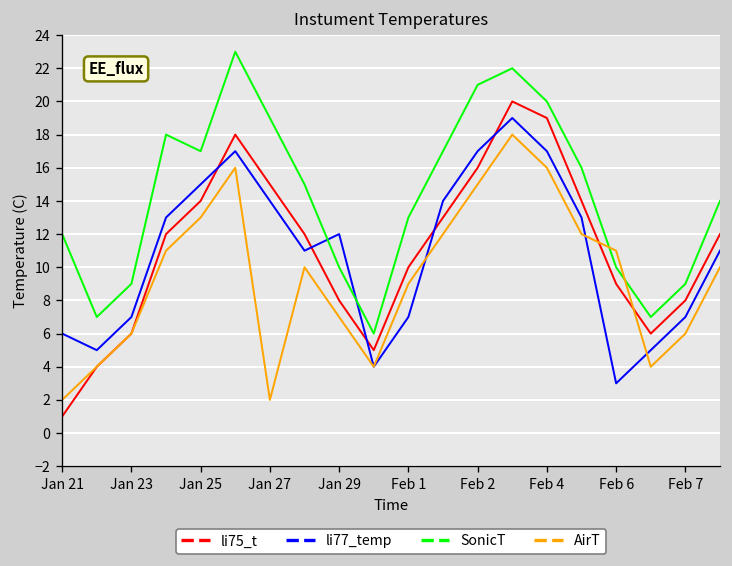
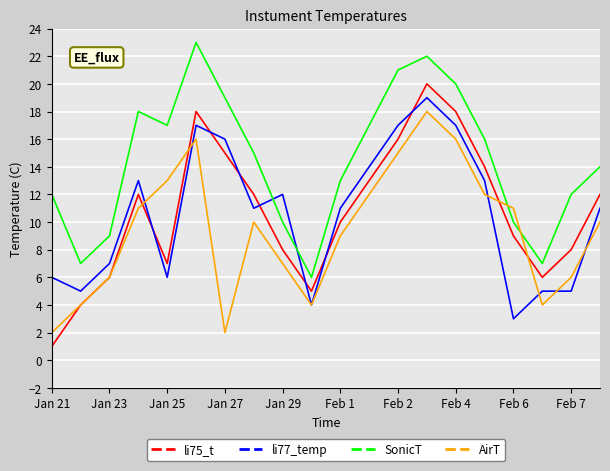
li75_t, Jan 25: 14 -> 7
li77_temp, Jan 25: 15 -> 6
li77_temp, Jan 27: 14 -> 16
li77_temp, Feb 1: 7 -> 11
li75_t, Feb 4: 19 -> 18
li77_temp, Feb 7: 7 -> 5
SonicT, Feb 7: 9 -> 12
